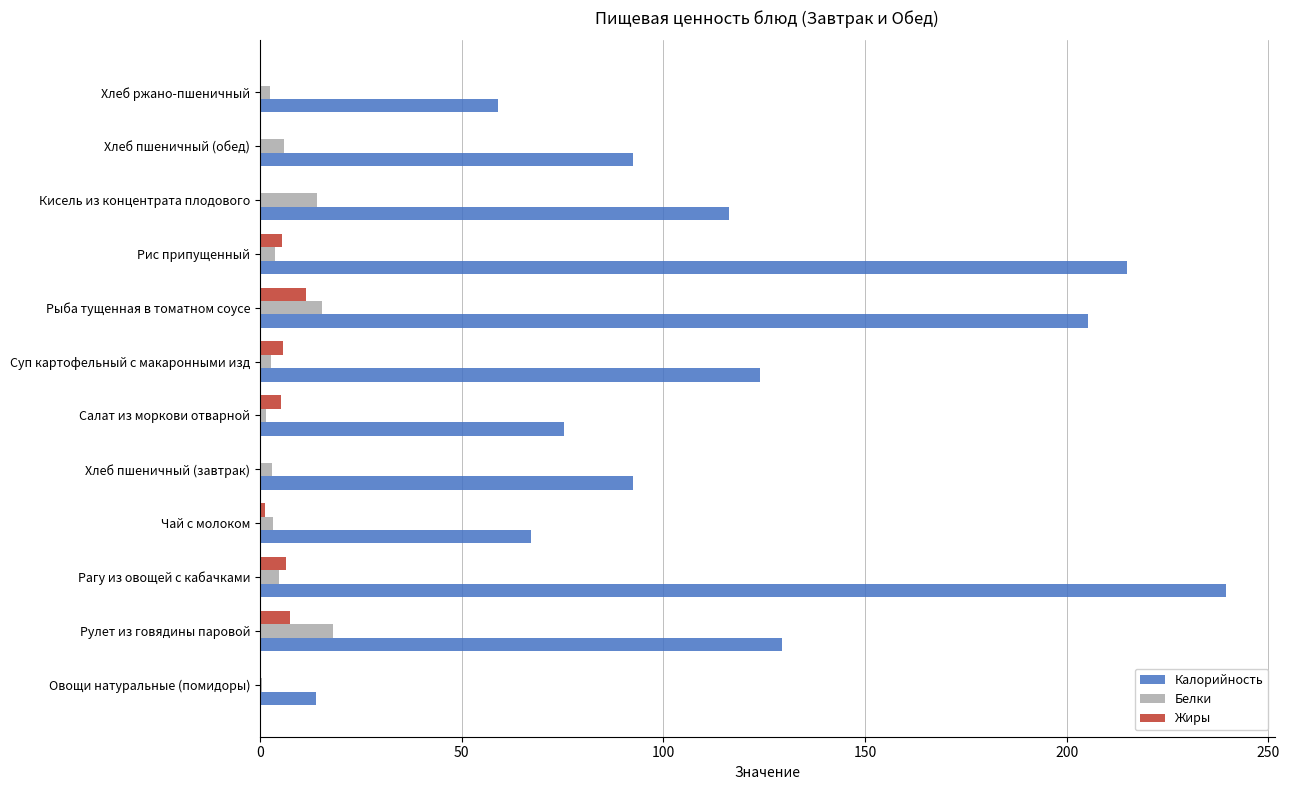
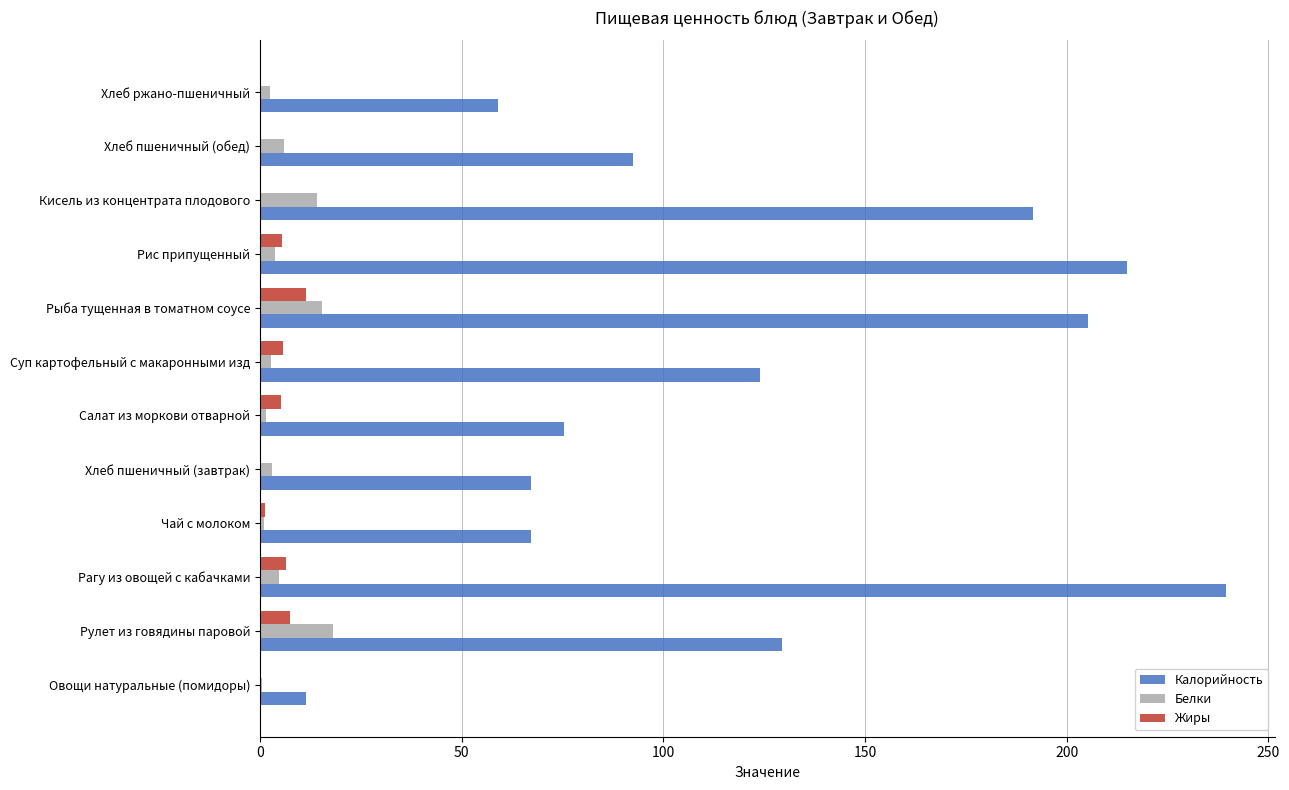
Калорийность, Кисель из концентрата плодового: 116 -> 192
Калорийность, Хлеб пшеничный (завтрак): 92 -> 67
Белки, Чай с молоком: 3 -> 1
Калорийность, Овощи натуральные (помидоры): 14 -> 12
